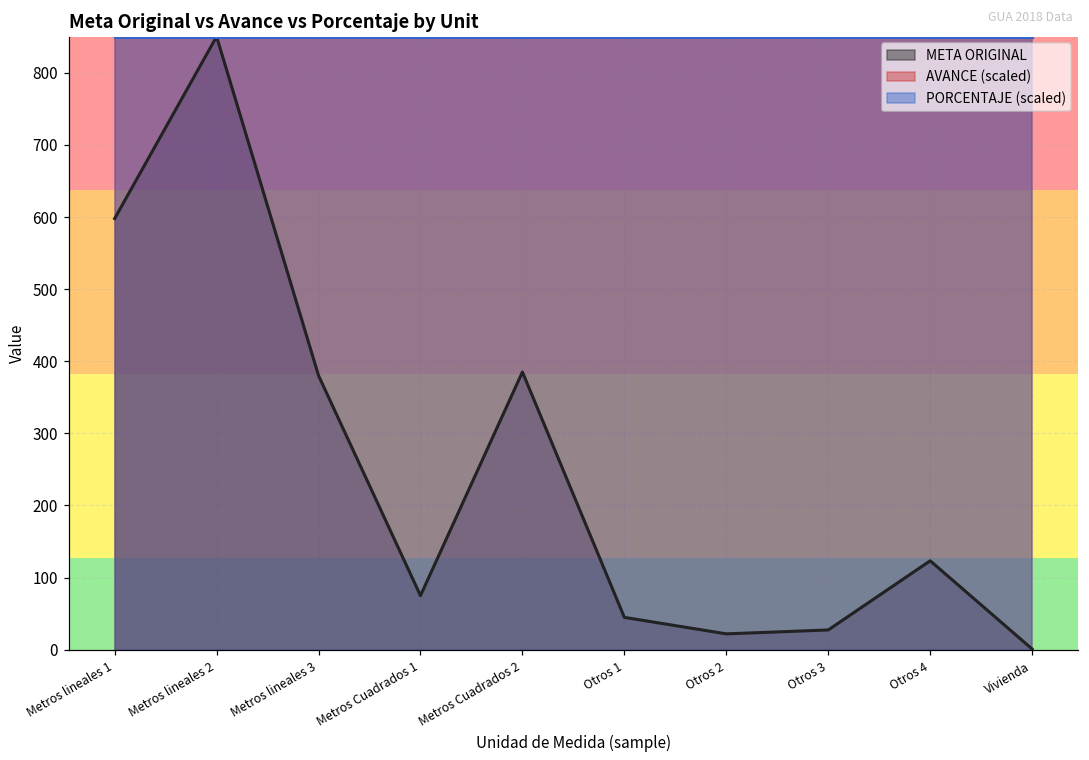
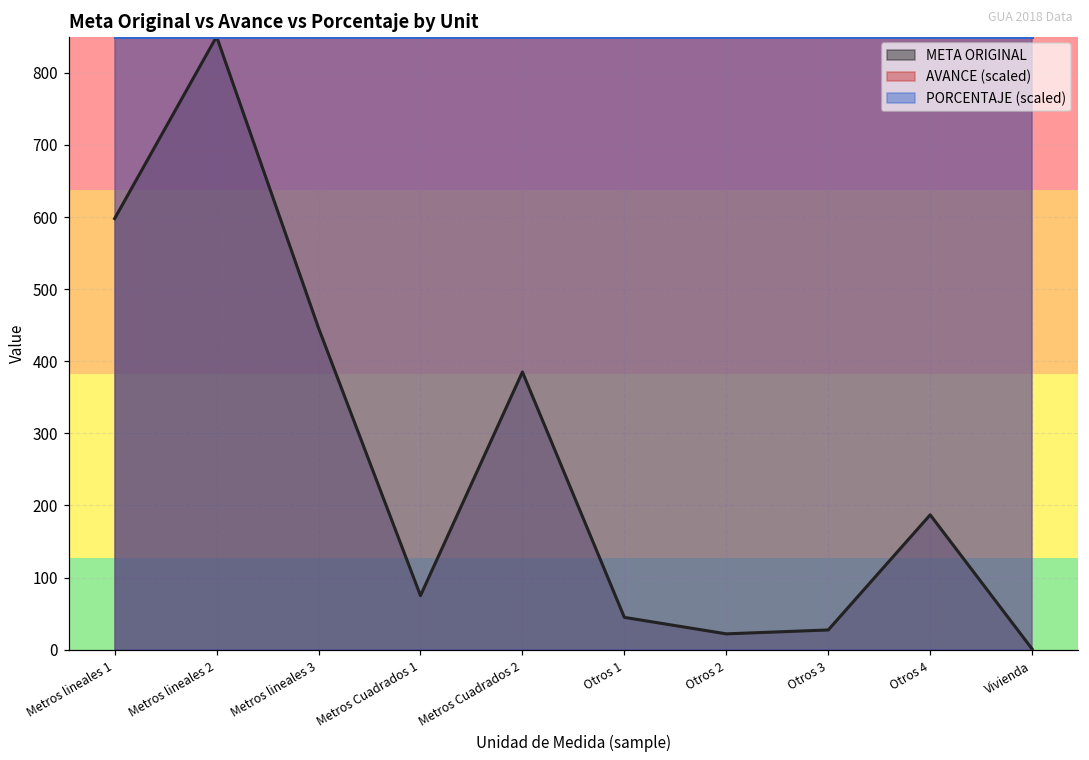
META ORIGINAL, Metros lineales 3: 380 -> 450
META ORIGINAL, Otros 4: 120 -> 190
